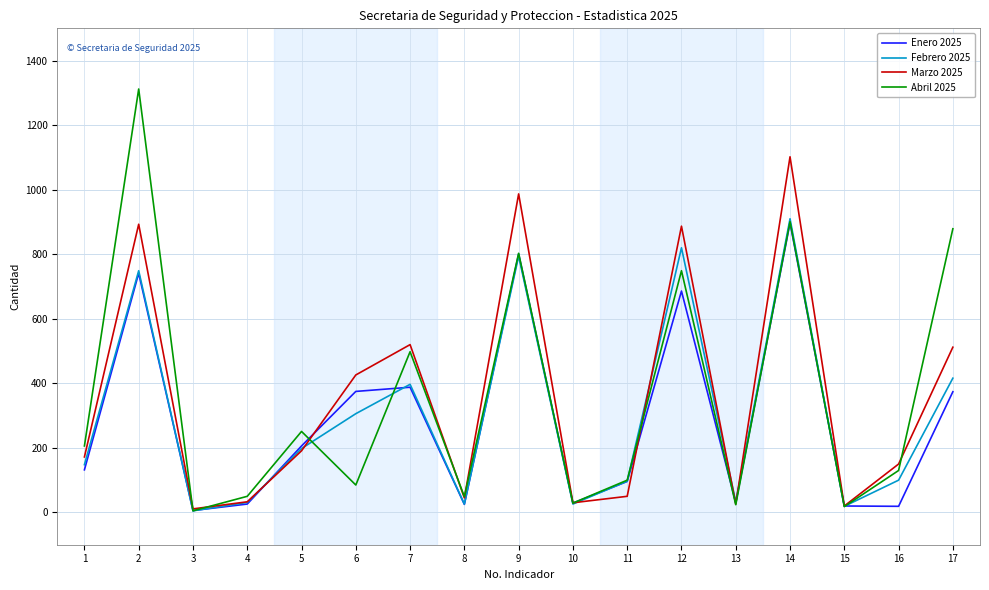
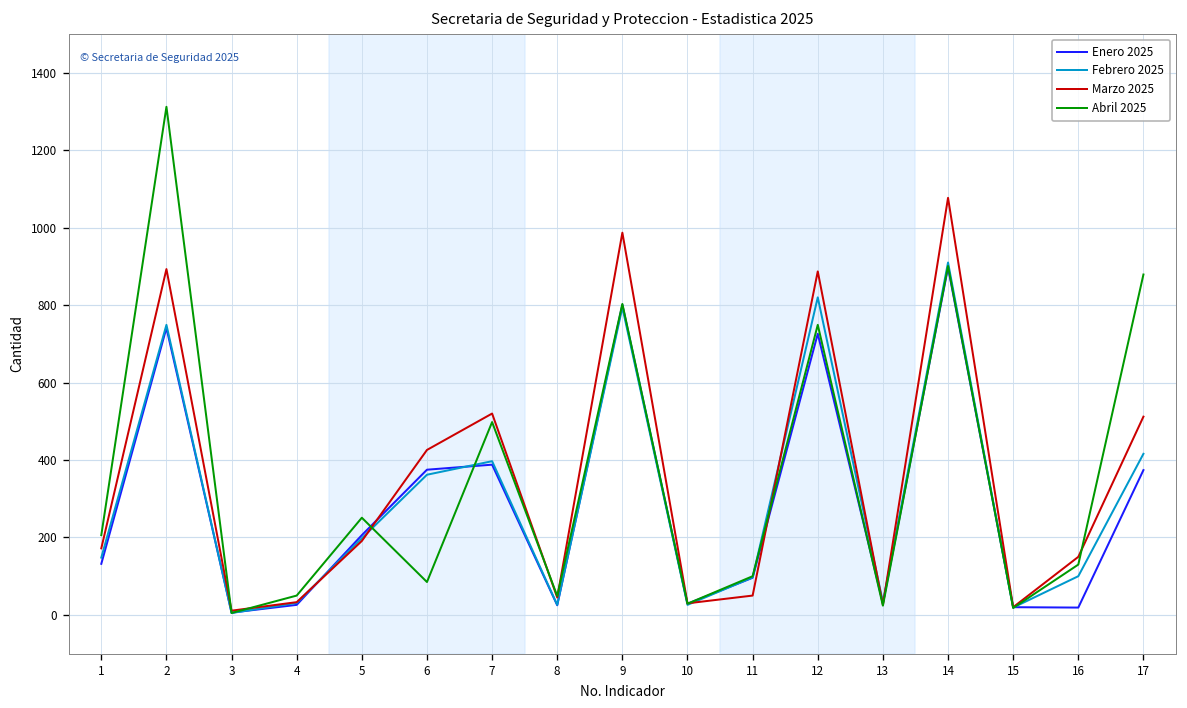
Febrero 2025, 6: 310 -> 360
Enero 2025, 12: 690 -> 730
Marzo 2025, 14: 1100 -> 1080
